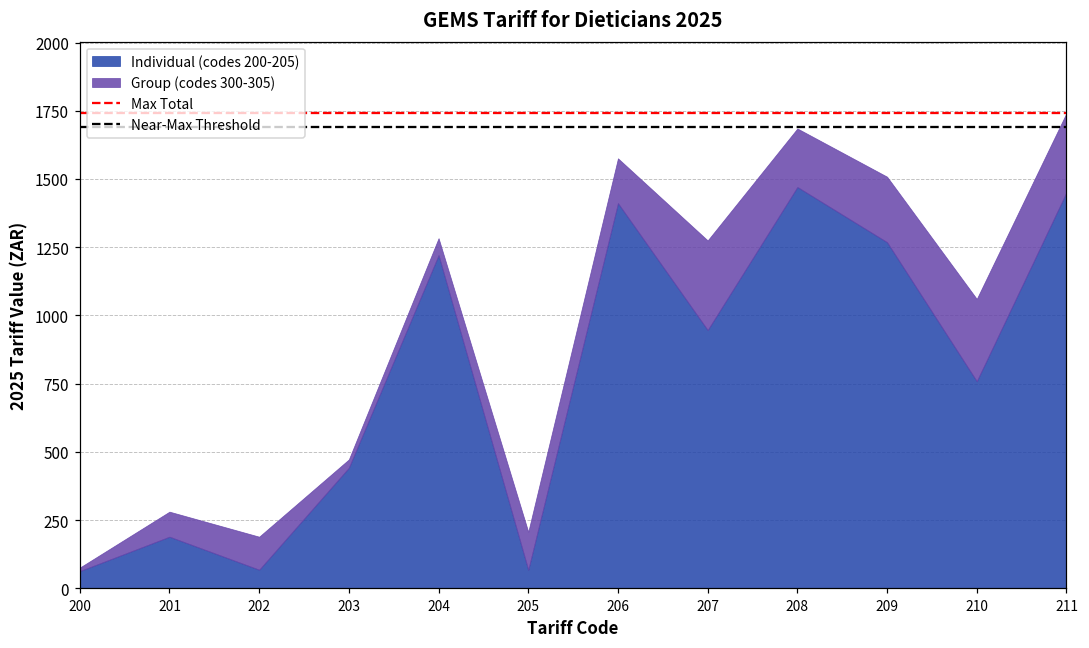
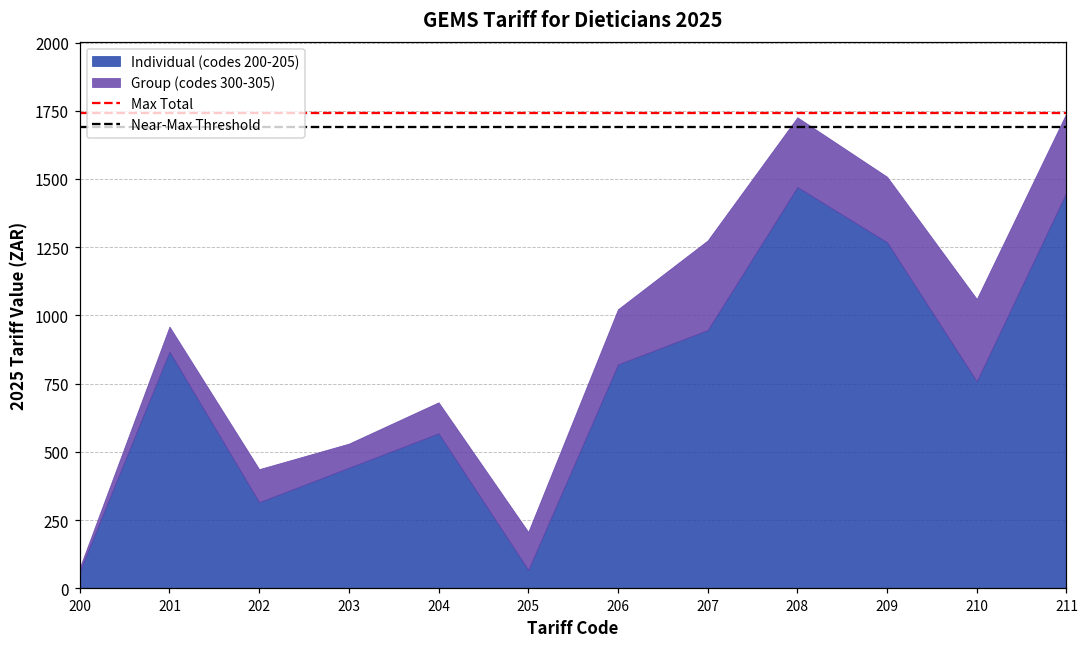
Individual (codes 200-205), 201: 190 -> 870
Individual (codes 200-205), 202: 70 -> 320
Group (codes 300-305), 203: 30 -> 90
Individual (codes 200-205), 204: 1220 -> 570
Group (codes 300-305), 204: 60 -> 110
Individual (codes 200-205), 206: 1410 -> 820
Group (codes 300-305), 206: 160 -> 200
Group (codes 300-305), 208: 210 -> 260
